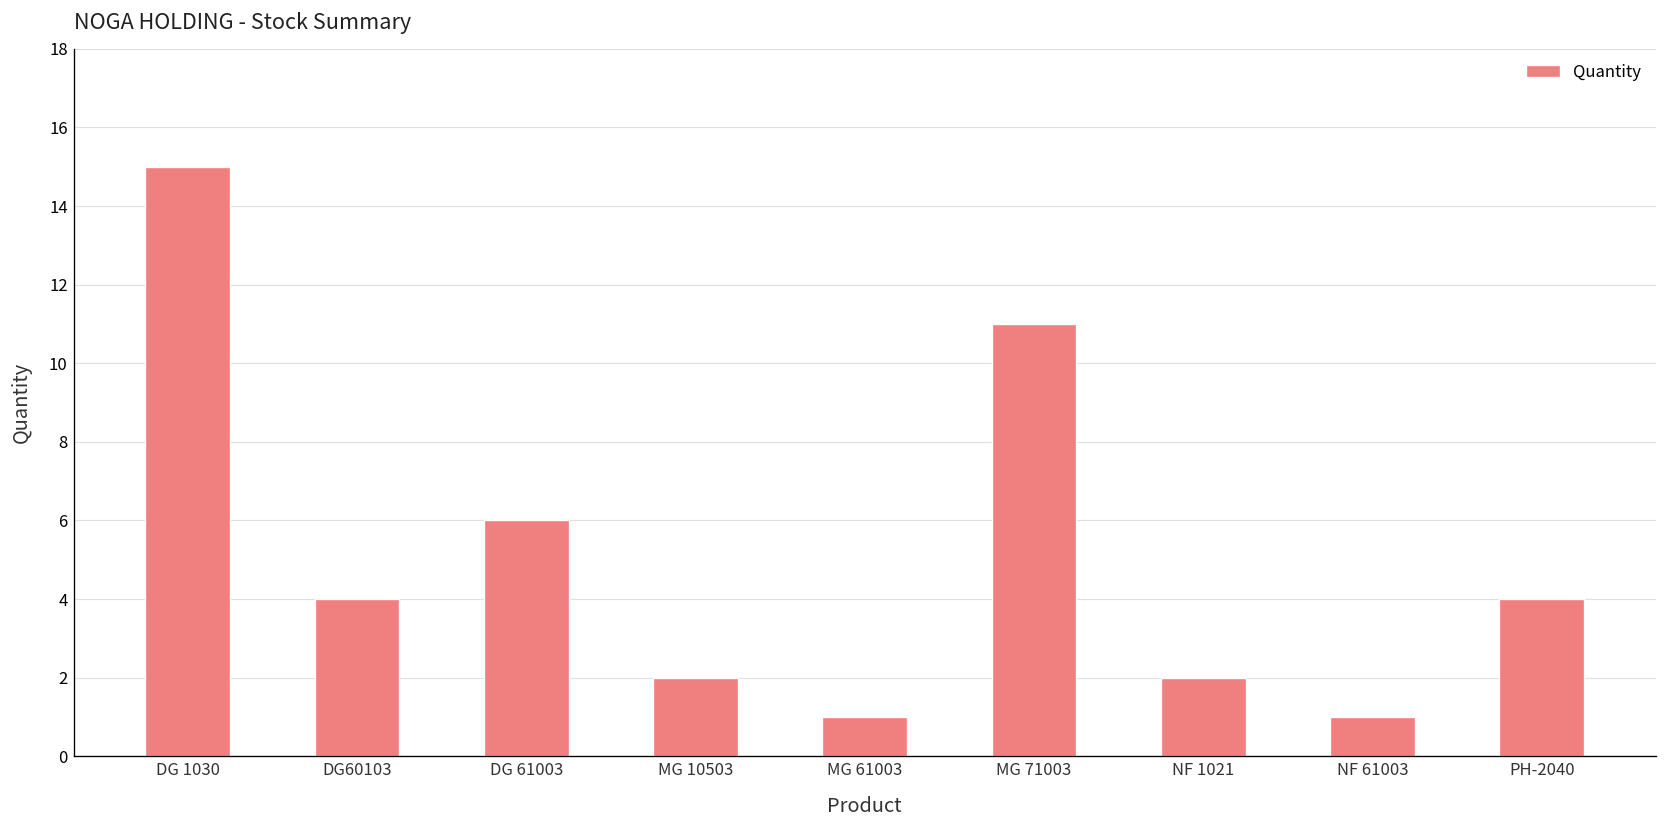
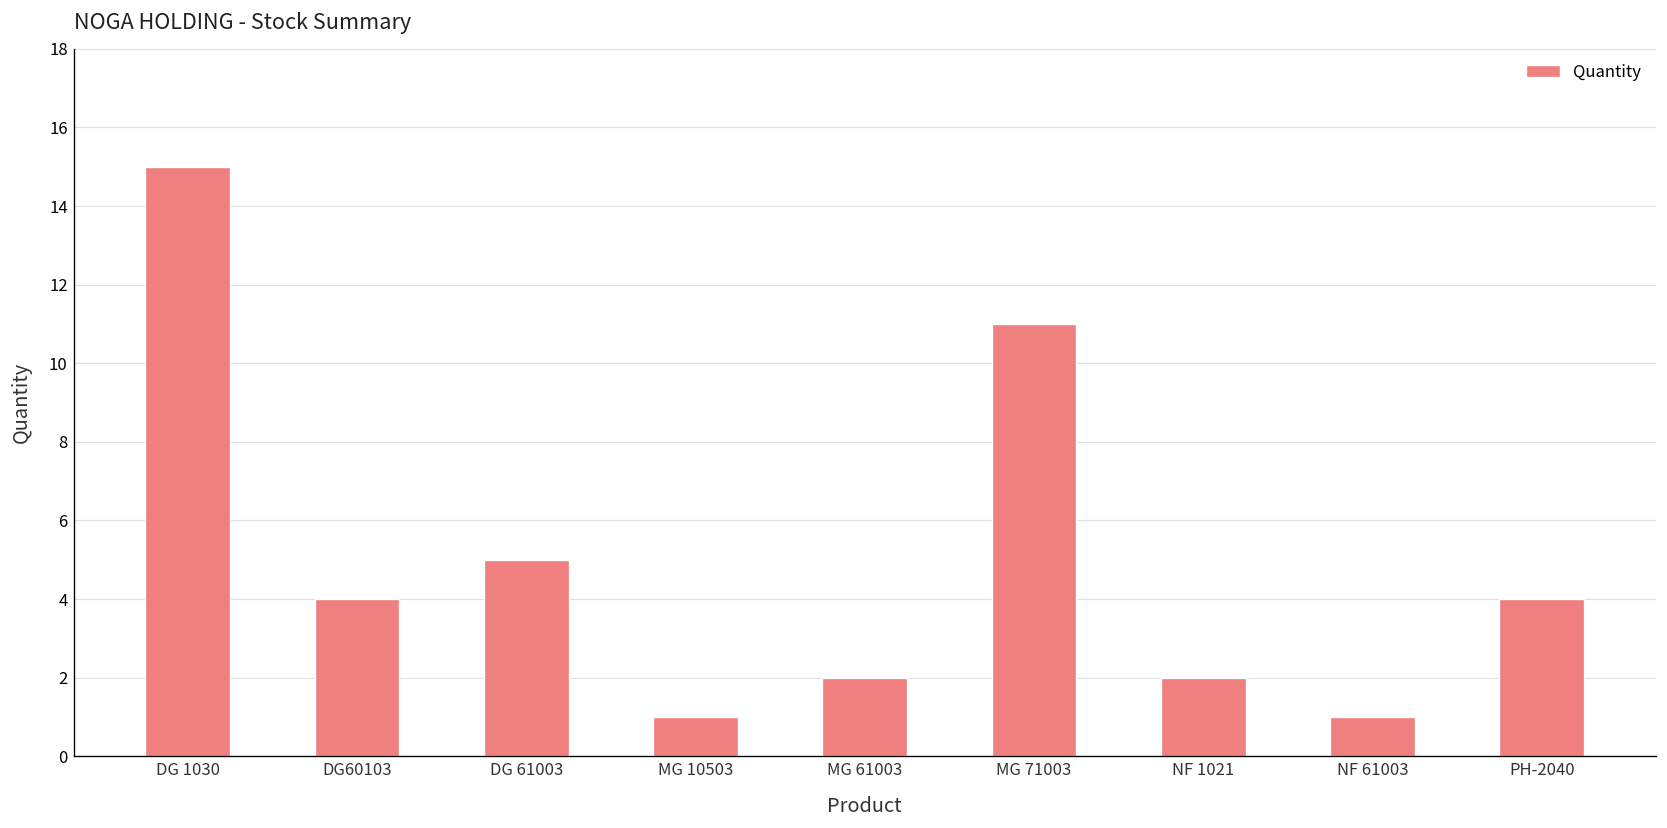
DG 61003: 6 -> 5
MG 10503: 2 -> 1
MG 61003: 1 -> 2
